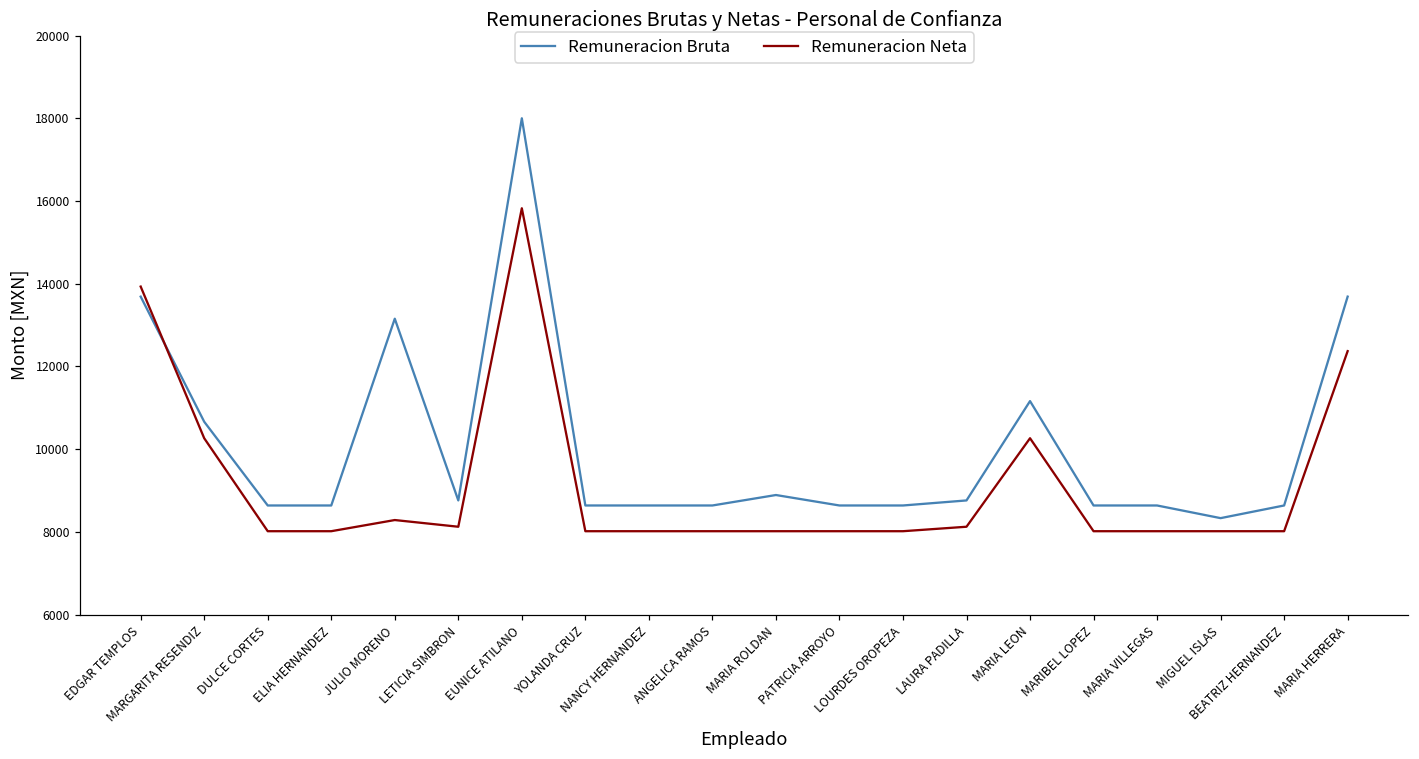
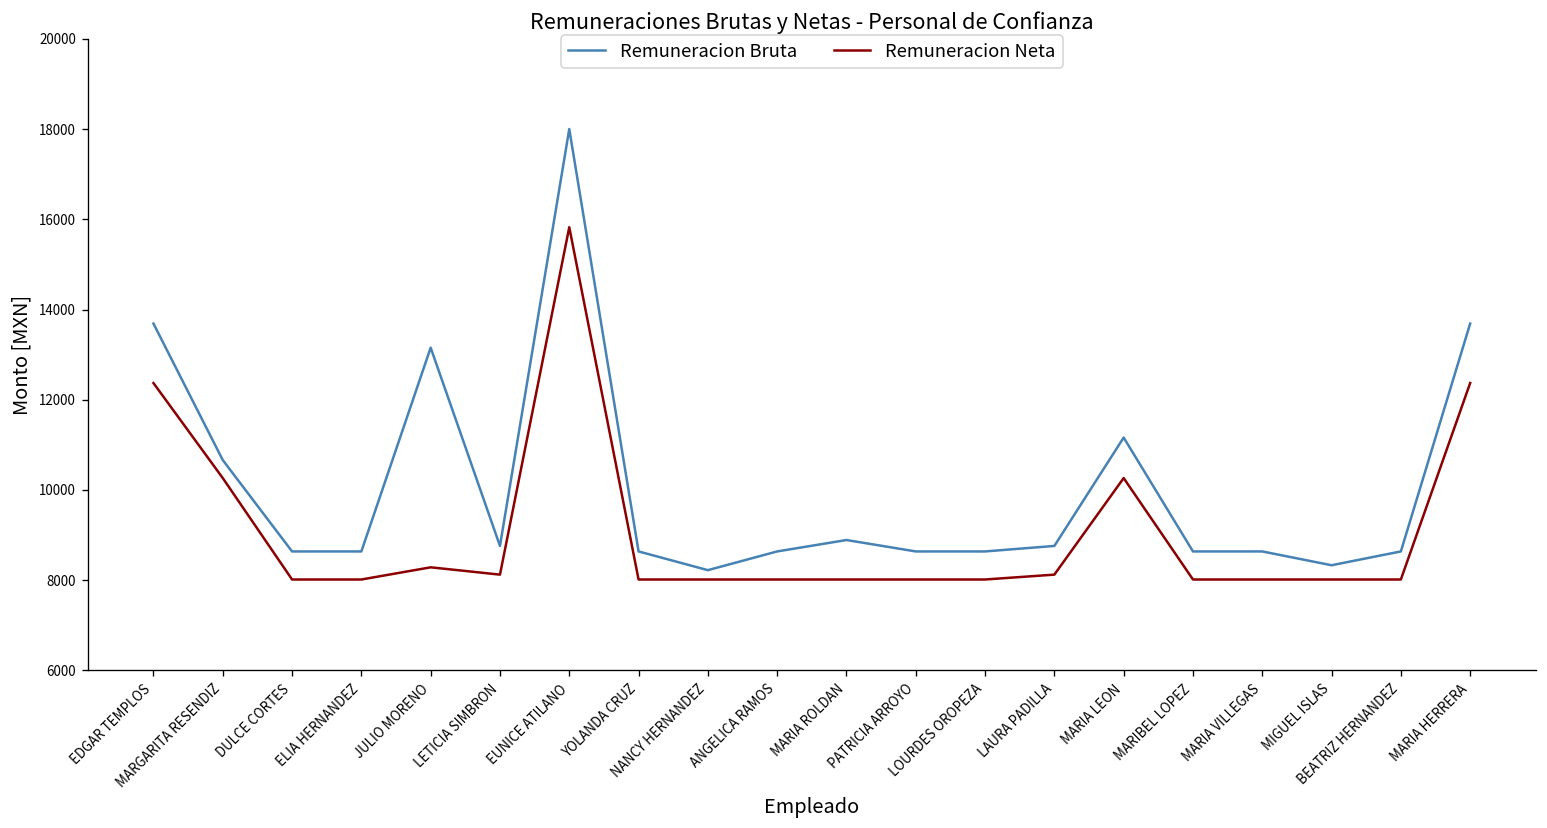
Remuneracion Neta, EDGAR TEMPLOS: 13900 -> 12400
Remuneracion Bruta, NANCY HERNANDEZ: 8600 -> 8200
